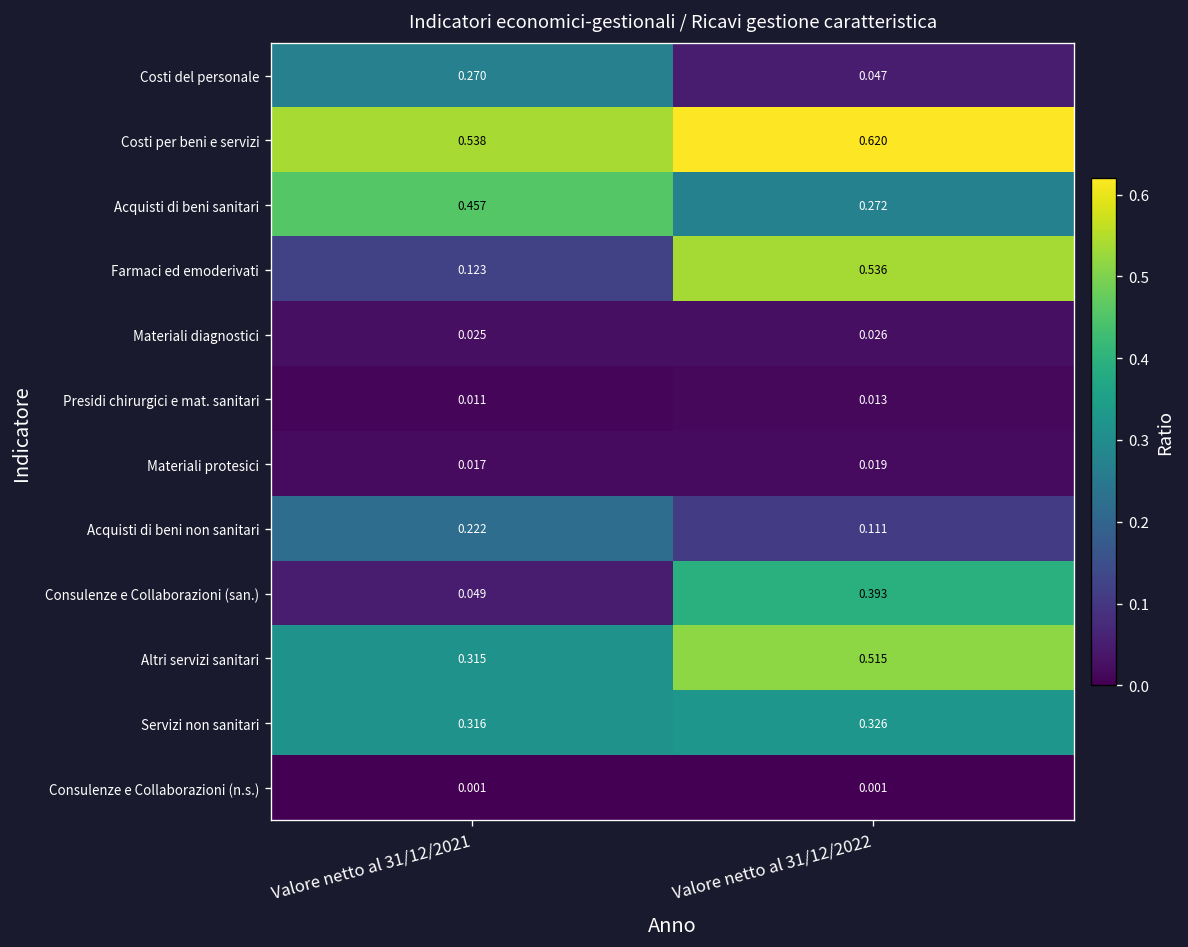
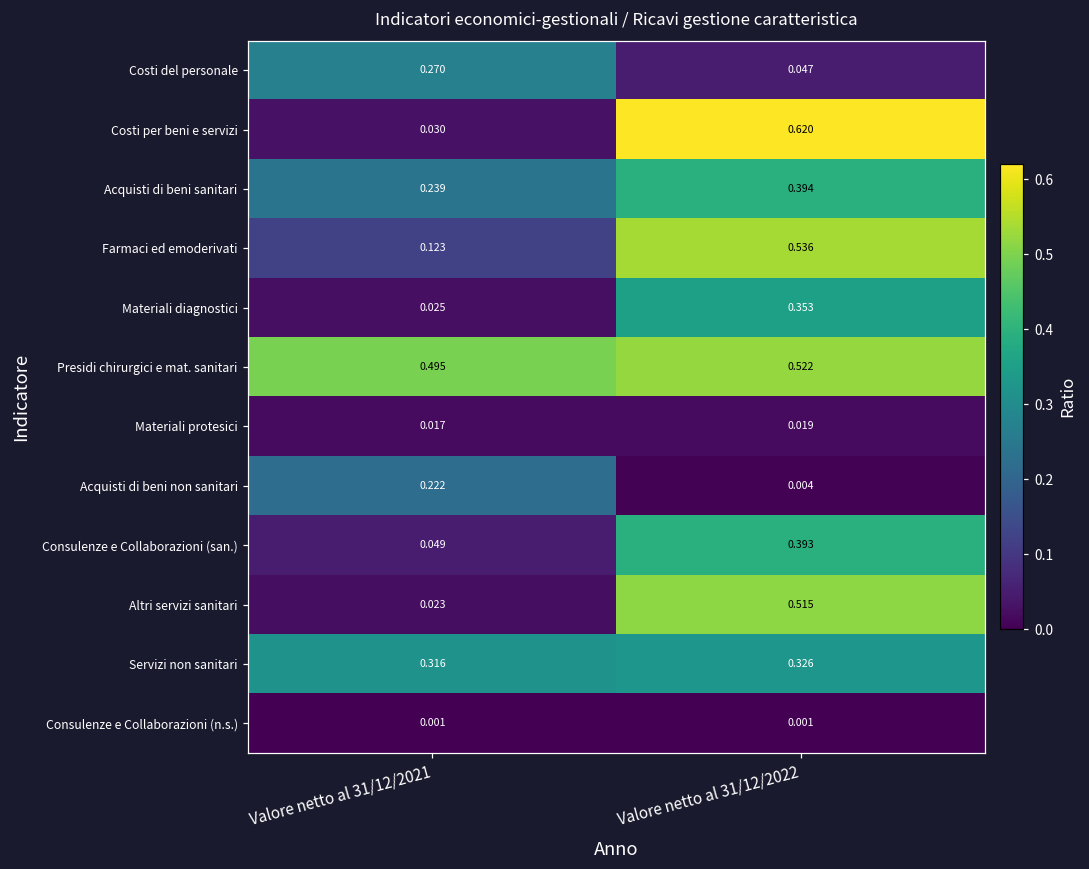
Costi per beni e servizi, Valore netto al 31/12/2021: 0.538 -> 0.030
Acquisti di beni sanitari, Valore netto al 31/12/2021: 0.457 -> 0.239
Acquisti di beni sanitari, Valore netto al 31/12/2022: 0.272 -> 0.394
Materiali diagnostici, Valore netto al 31/12/2022: 0.026 -> 0.353
Presidi chirurgici e mat. sanitari, Valore netto al 31/12/2021: 0.011 -> 0.495
Presidi chirurgici e mat. sanitari, Valore netto al 31/12/2022: 0.013 -> 0.522
Acquisti di beni non sanitari, Valore netto al 31/12/2022: 0.111 -> 0.004
Altri servizi sanitari, Valore netto al 31/12/2021: 0.315 -> 0.023
